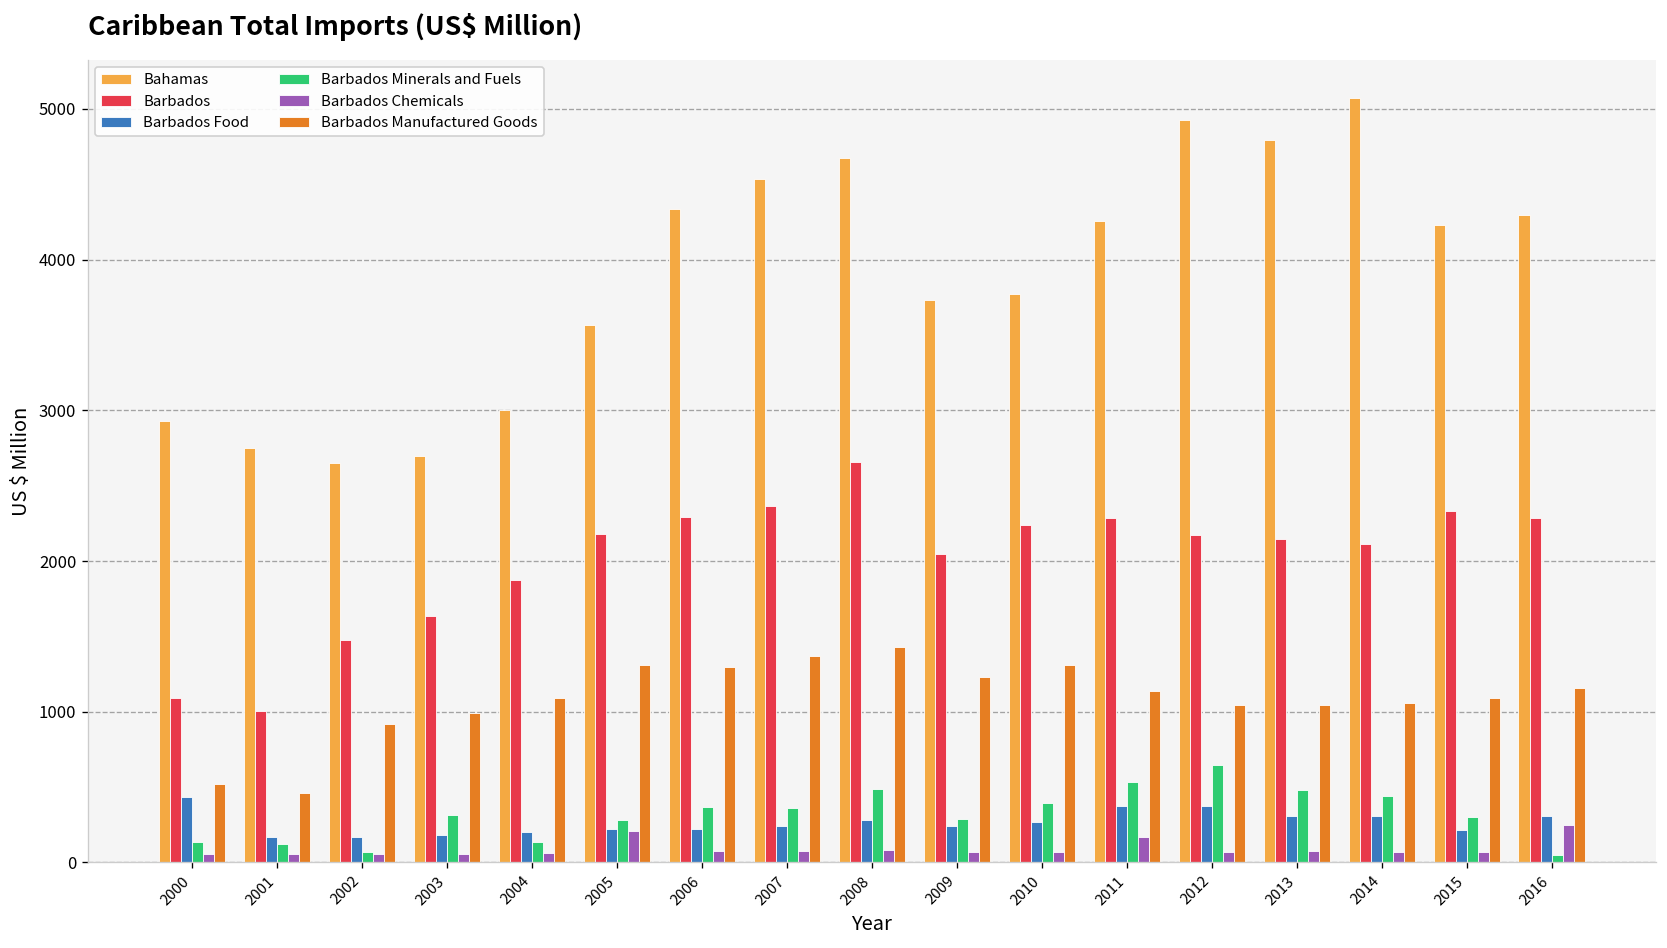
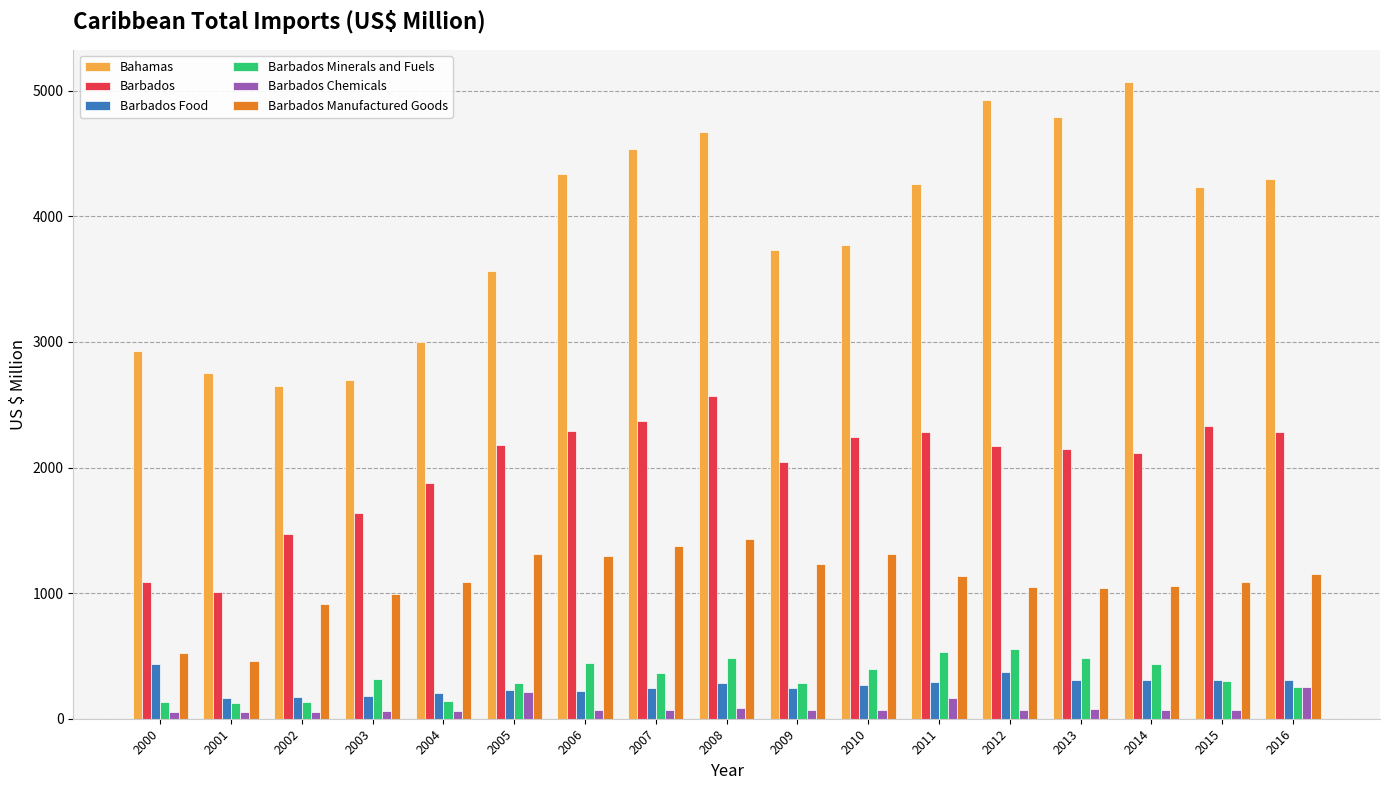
Barbados Minerals and Fuels, 2002: 70 -> 140
Barbados Minerals and Fuels, 2006: 370 -> 450
Barbados, 2008: 2650 -> 2570
Barbados Food, 2011: 370 -> 290
Barbados Minerals and Fuels, 2012: 650 -> 560
Barbados Food, 2015: 220 -> 310
Barbados Minerals and Fuels, 2016: 50 -> 250
